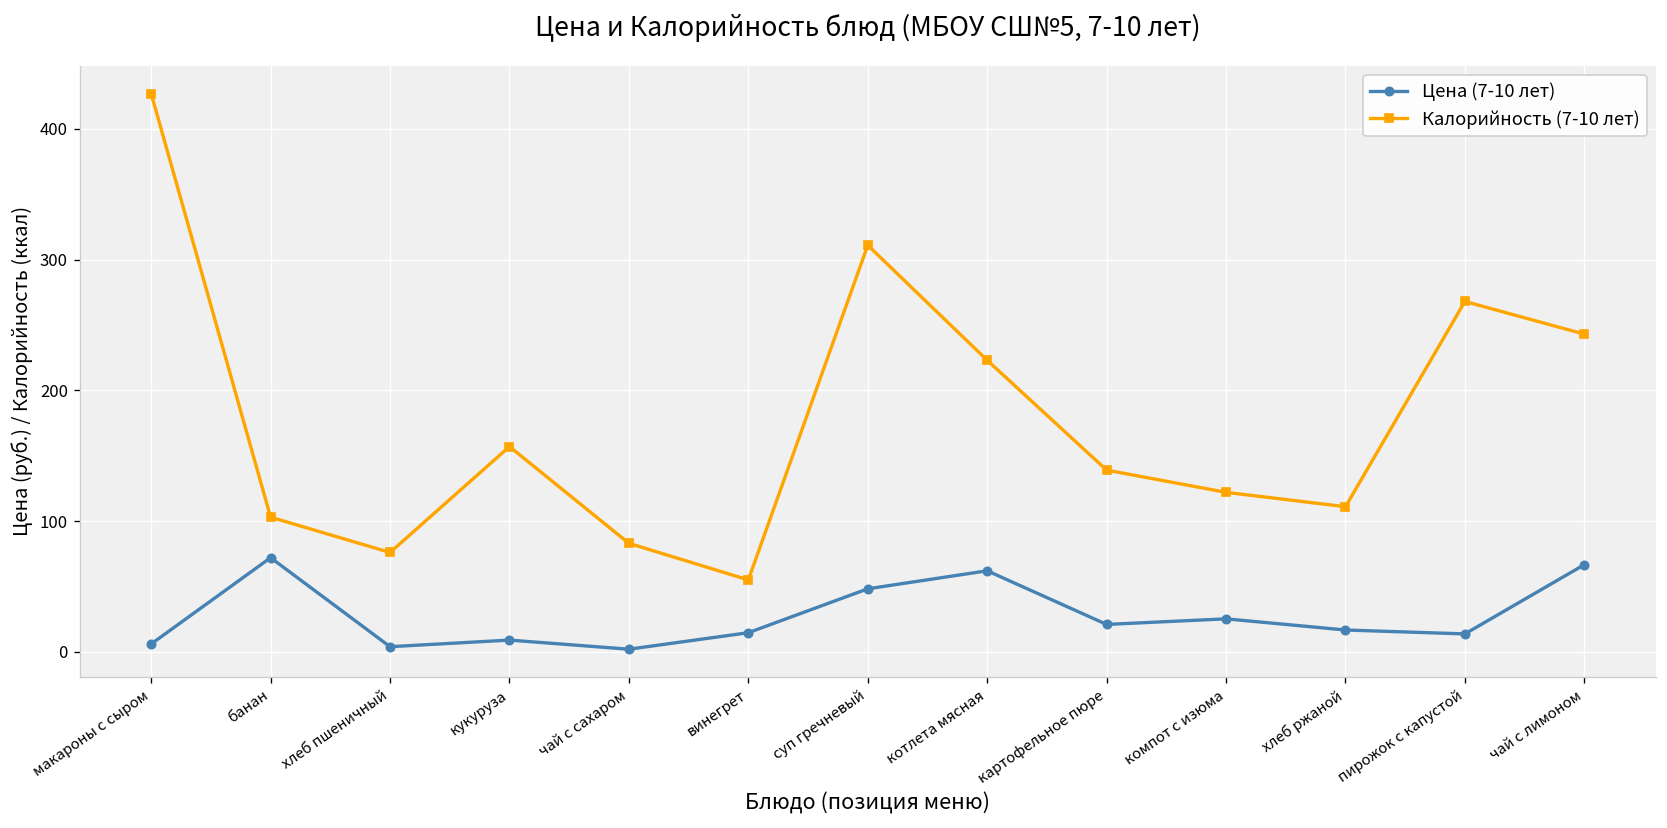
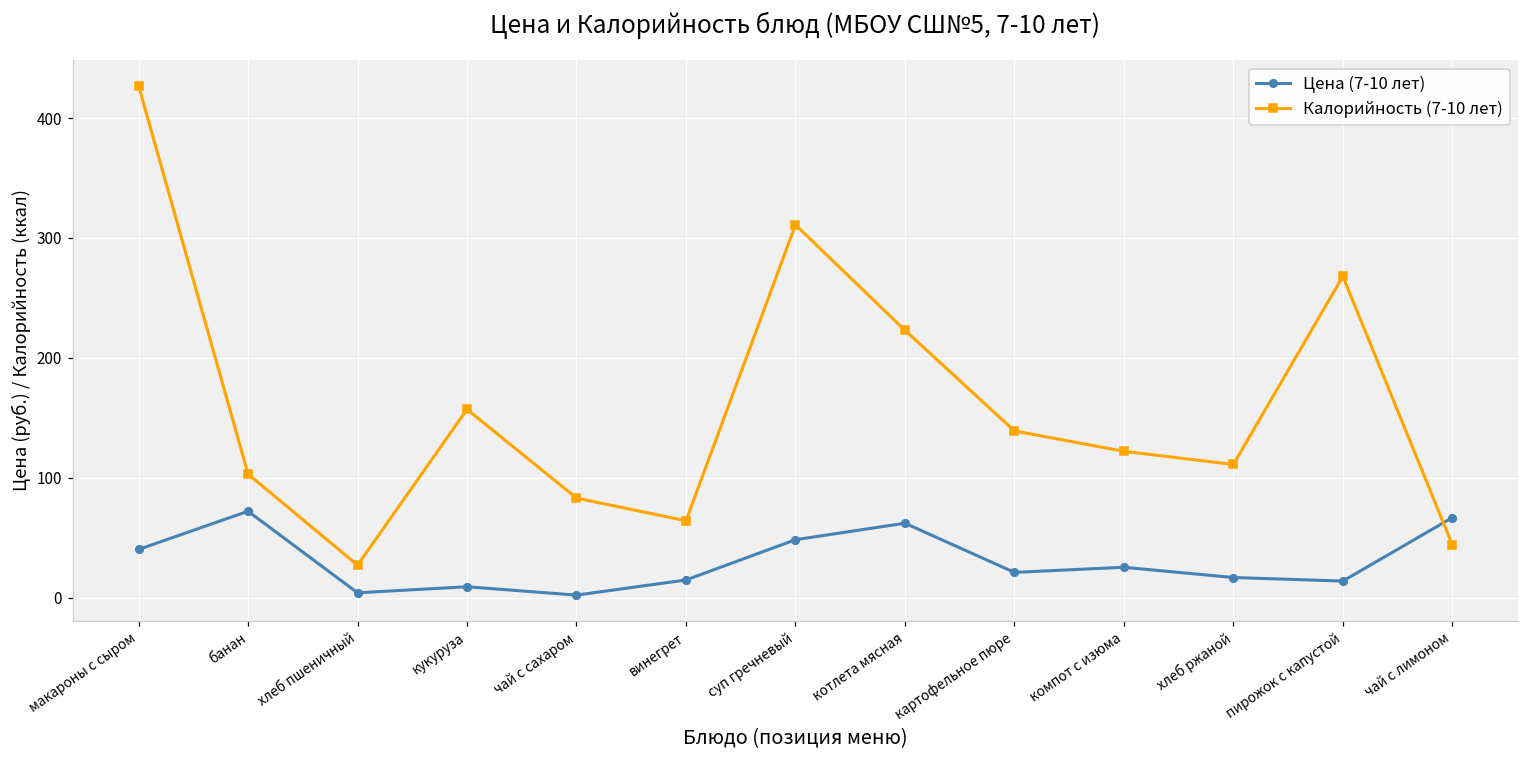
Цена (7-10 лет), макароны с сыром: 6 -> 40
Калорийность (7-10 лет), хлеб пшеничный: 76 -> 27
Калорийность (7-10 лет), винегрет: 55 -> 64
Калорийность (7-10 лет), чай с лимоном: 243 -> 44
